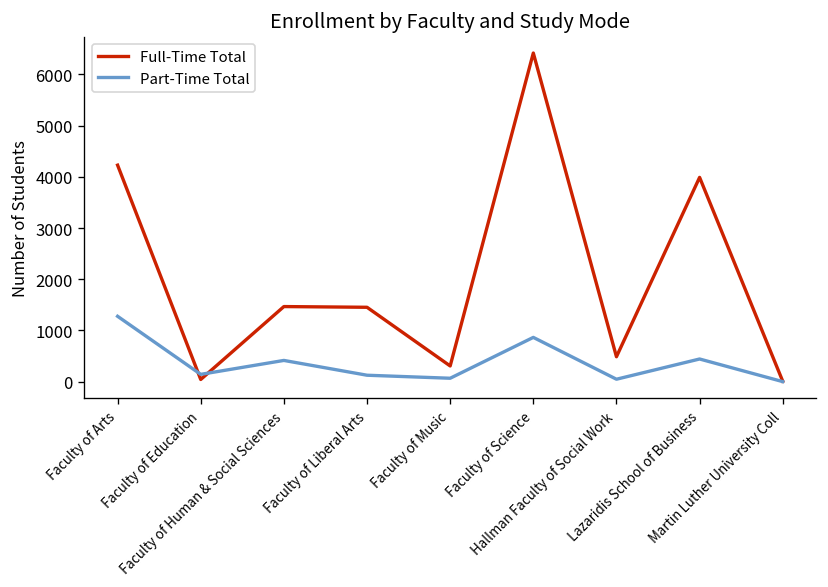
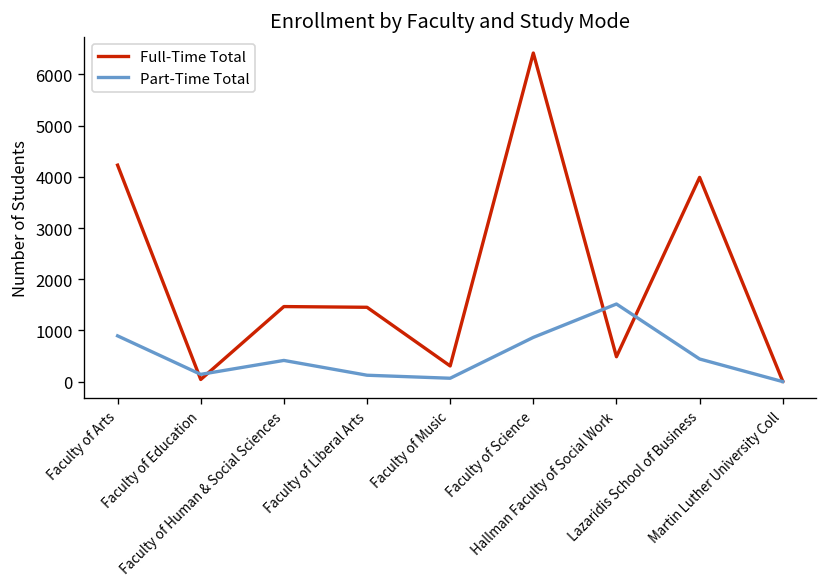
Part-Time Total, Faculty of Arts: 1300 -> 900
Part-Time Total, Hallman Faculty of Social Work: 0 -> 1500
